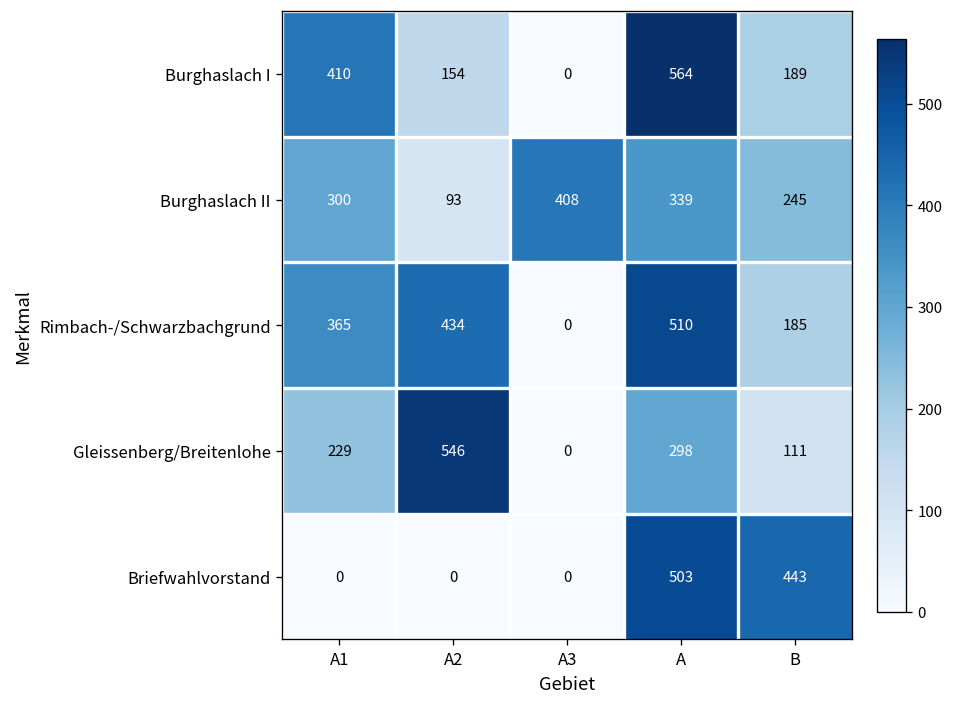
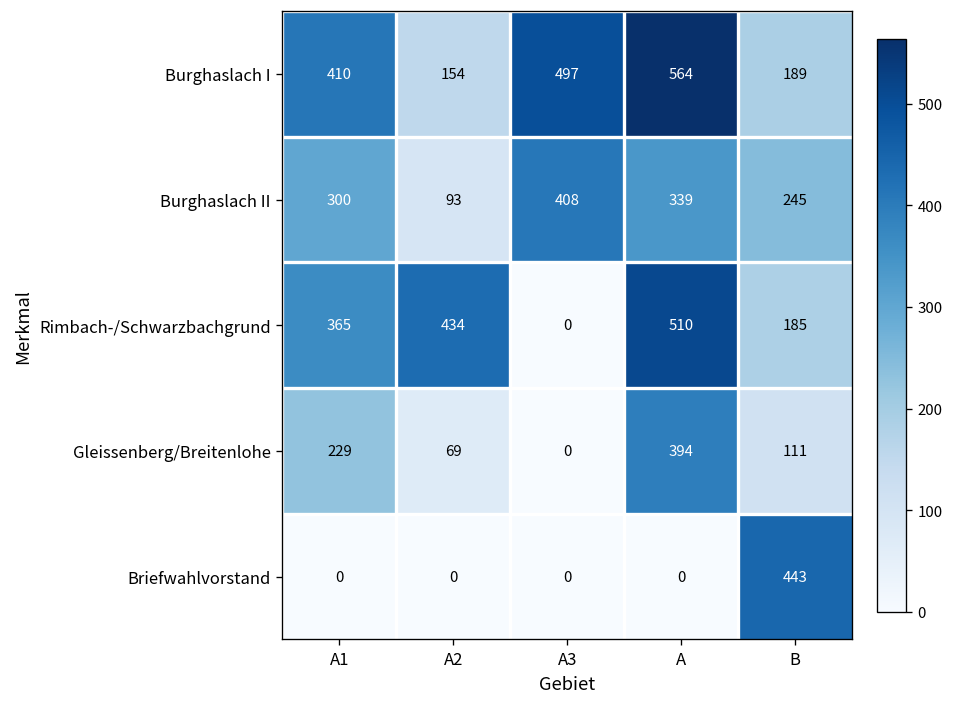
Burghaslach I, A3: 0 -> 497
Gleissenberg/Breitenlohe, A2: 546 -> 69
Gleissenberg/Breitenlohe, A: 298 -> 394
Briefwahlvorstand, A: 503 -> 0
